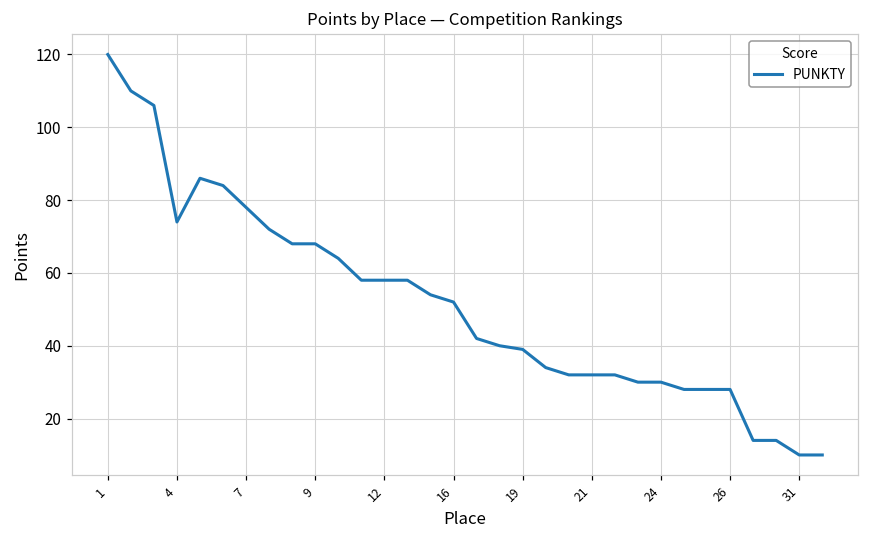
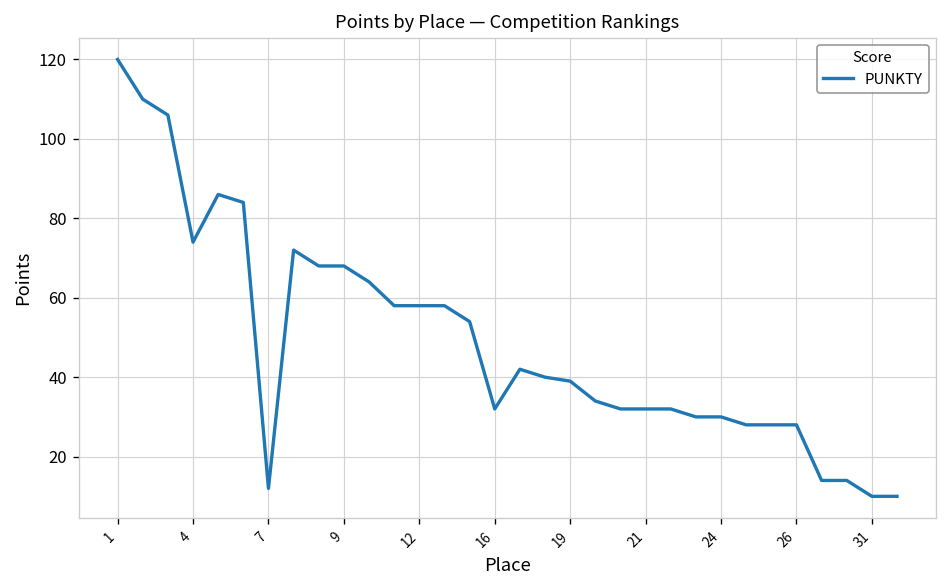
7: 78 -> 12
16: 52 -> 32
